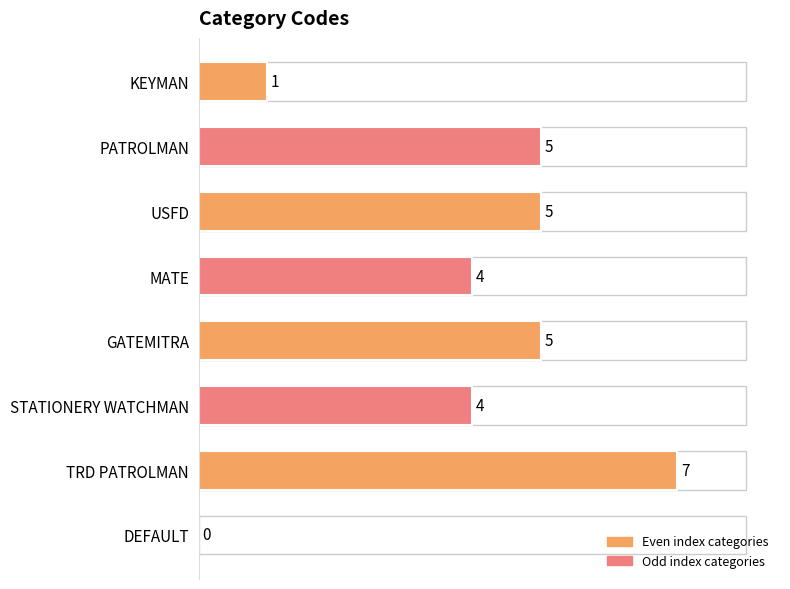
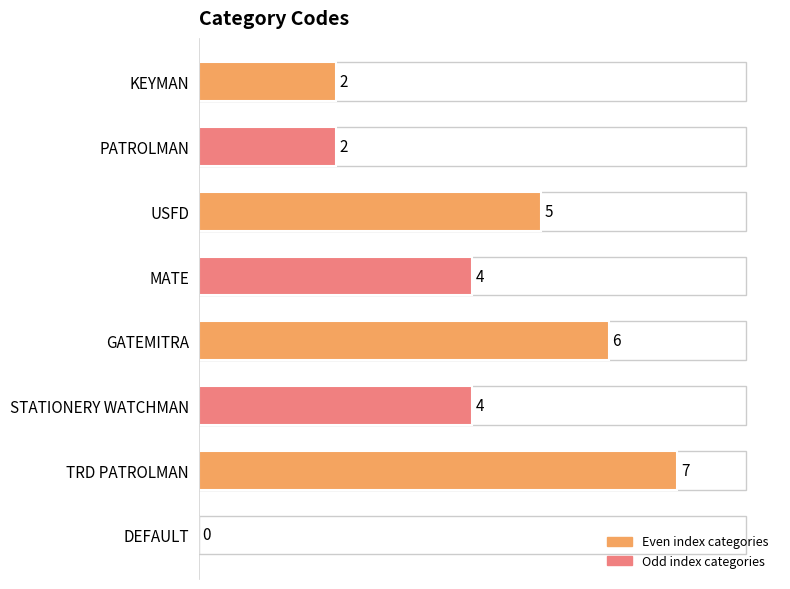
KEYMAN: 1 -> 2
PATROLMAN: 5 -> 2
GATEMITRA: 5 -> 6
